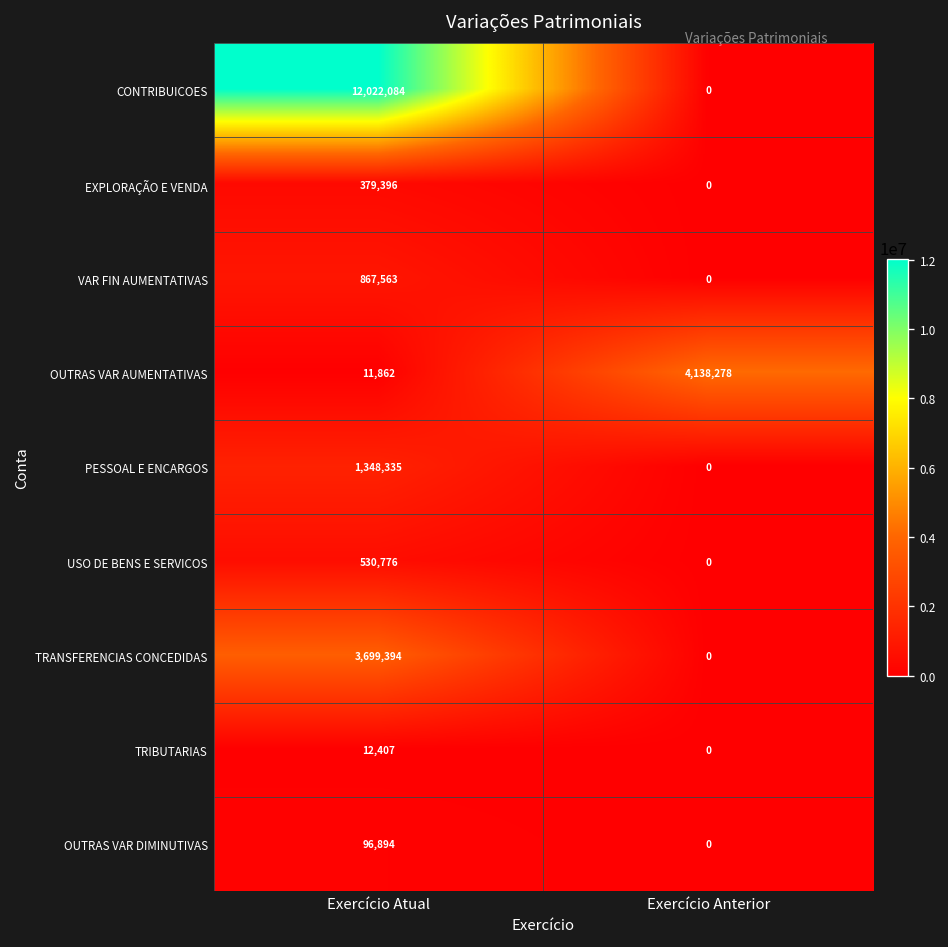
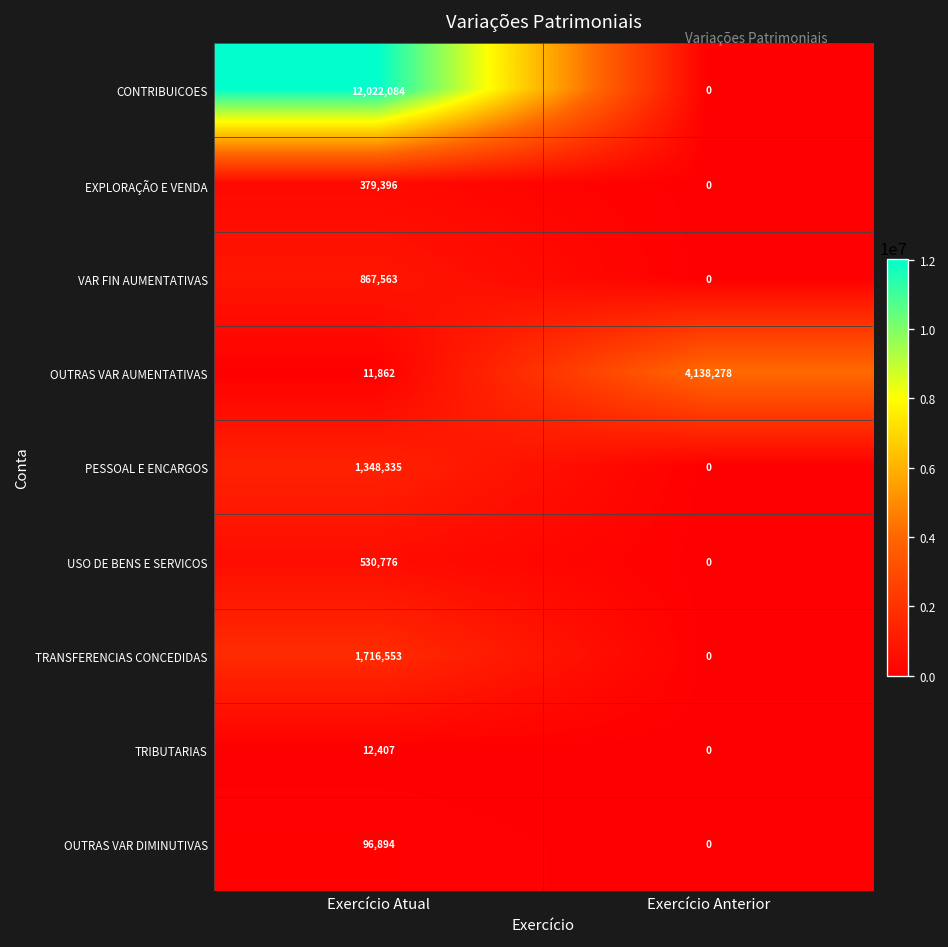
TRANSFERENCIAS CONCEDIDAS, Exercício Atual: 3,699,394 -> 1,716,553
